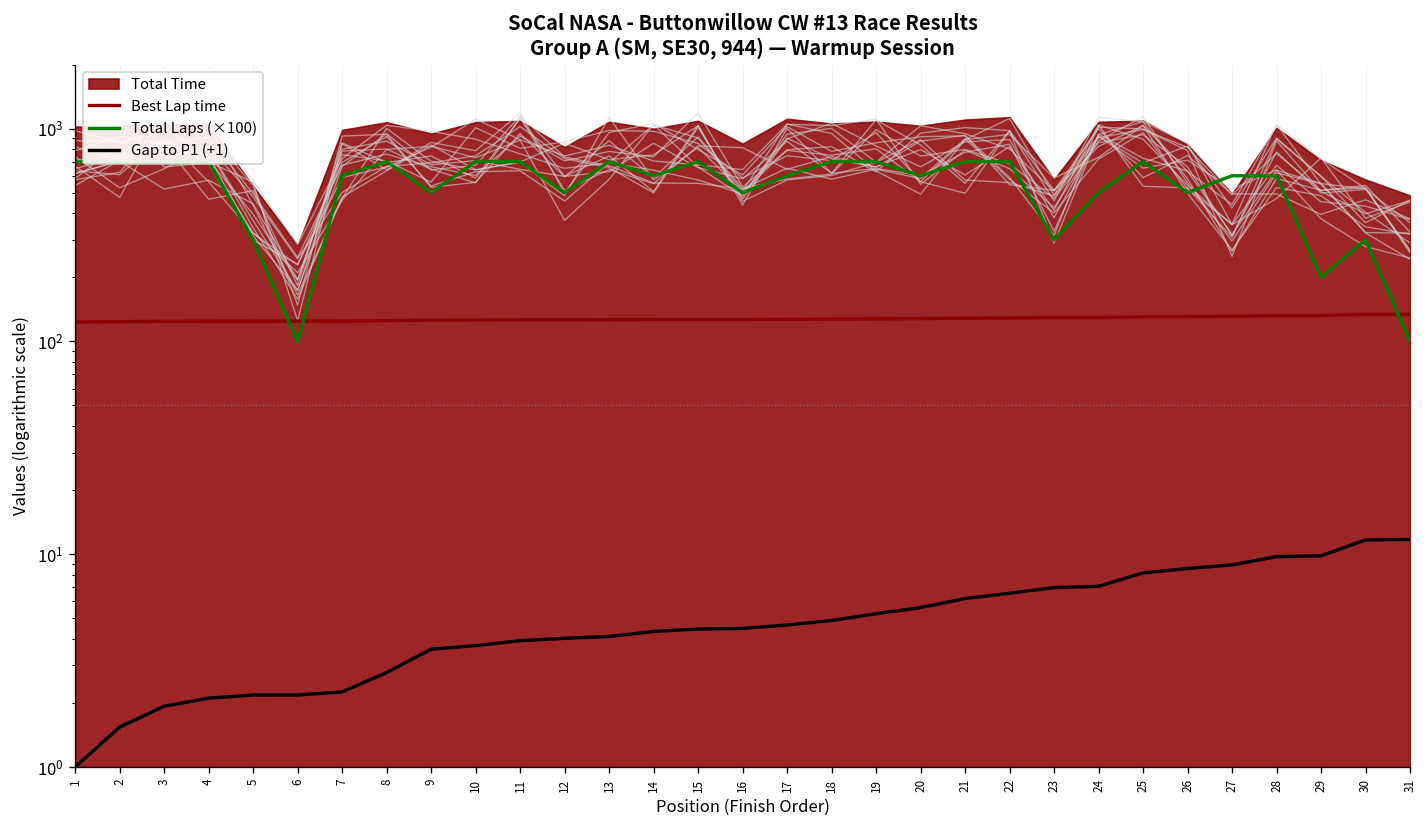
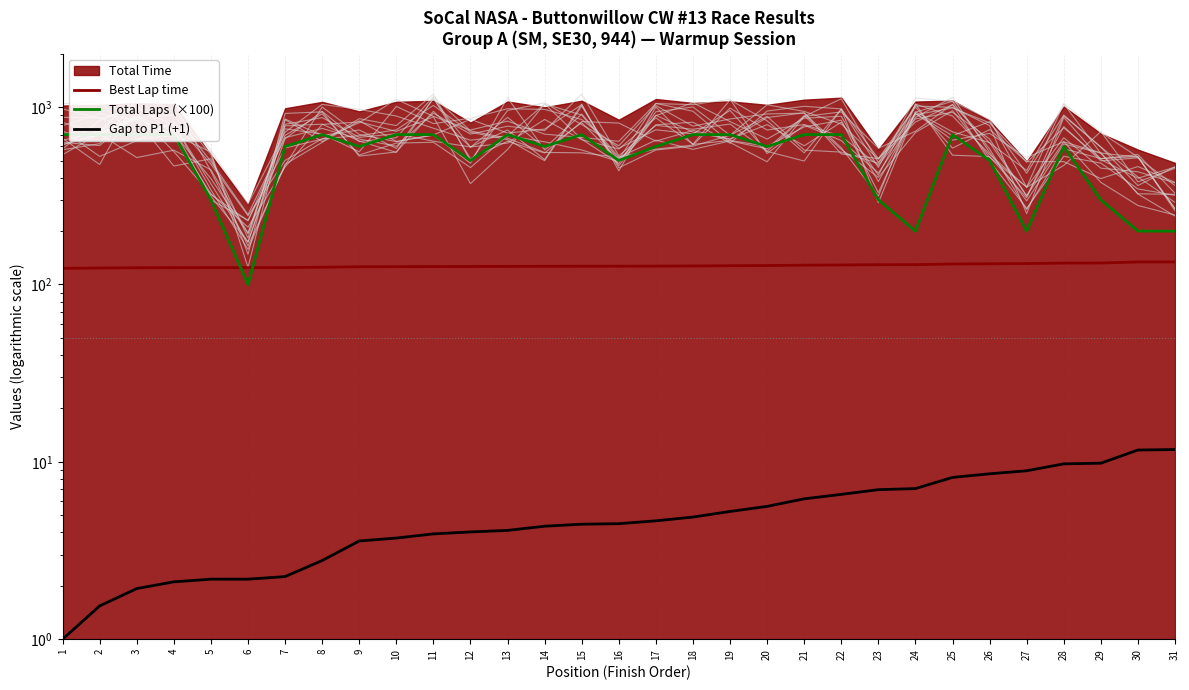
Total Laps (×100), 9: 500 -> 600
Total Laps (×100), 24: 500 -> 200
Total Laps (×100), 27: 600 -> 200
Total Laps (×100), 29: 200 -> 300
Total Laps (×100), 30: 300 -> 200
Total Laps (×100), 31: 100 -> 200
